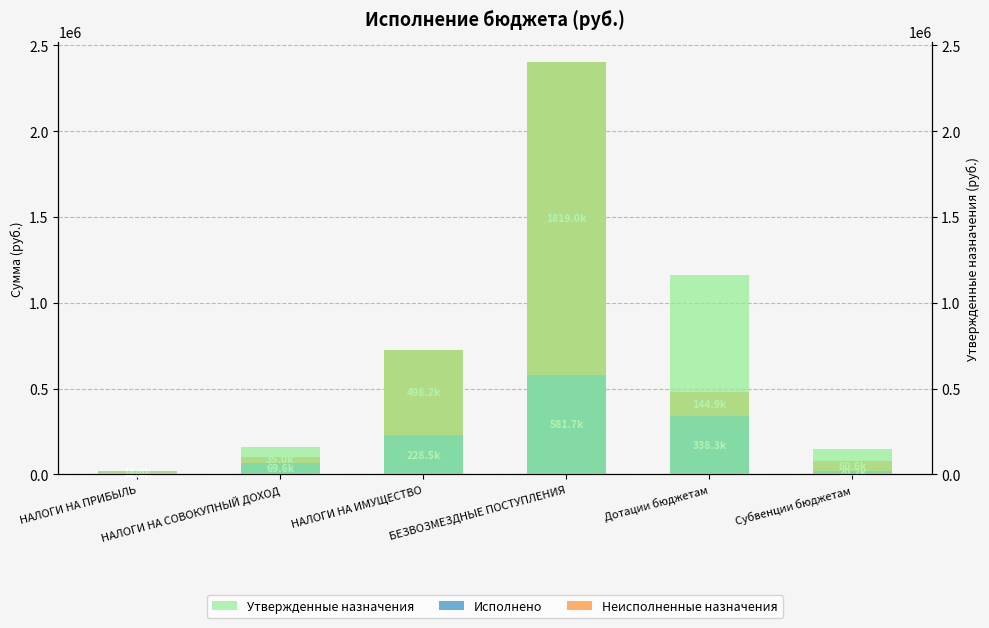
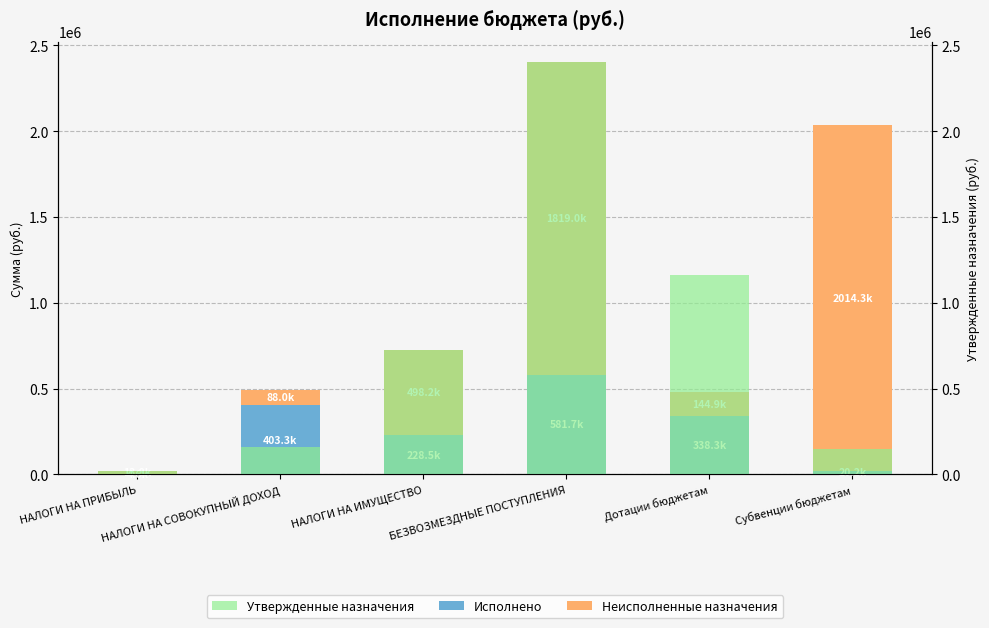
Исполнено, НАЛОГИ НА СОВОКУПНЫЙ ДОХОД: 69.6k -> 403.3k
Неисполненные назначения, НАЛОГИ НА СОВОКУПНЫЙ ДОХОД: 35.0k -> 88.0k
Неисполненные назначения, Субвенции бюджетам: 60.6k -> 2014.3k
